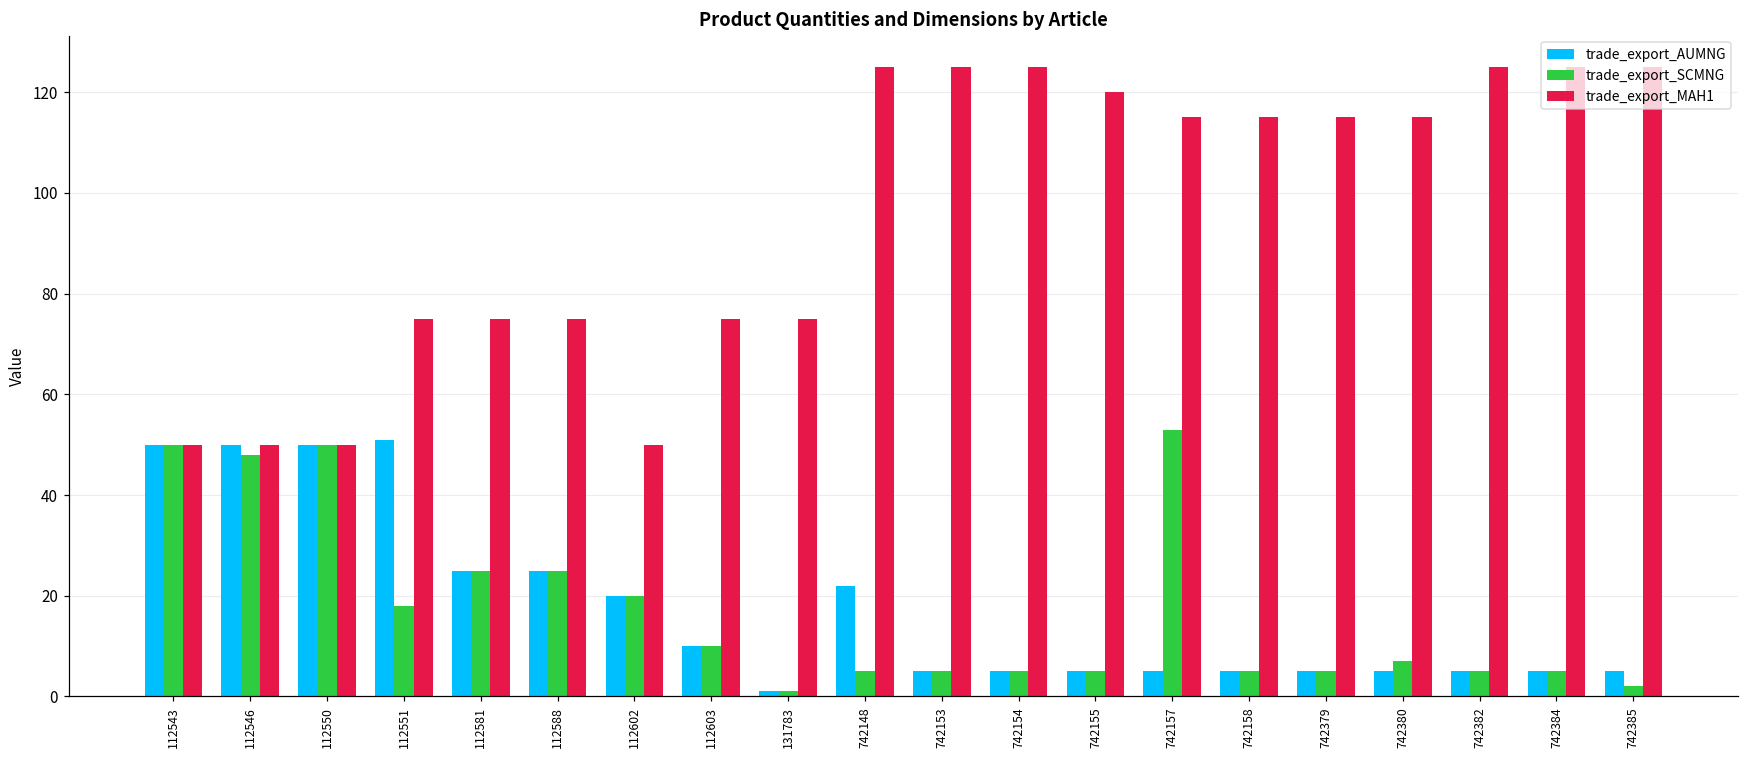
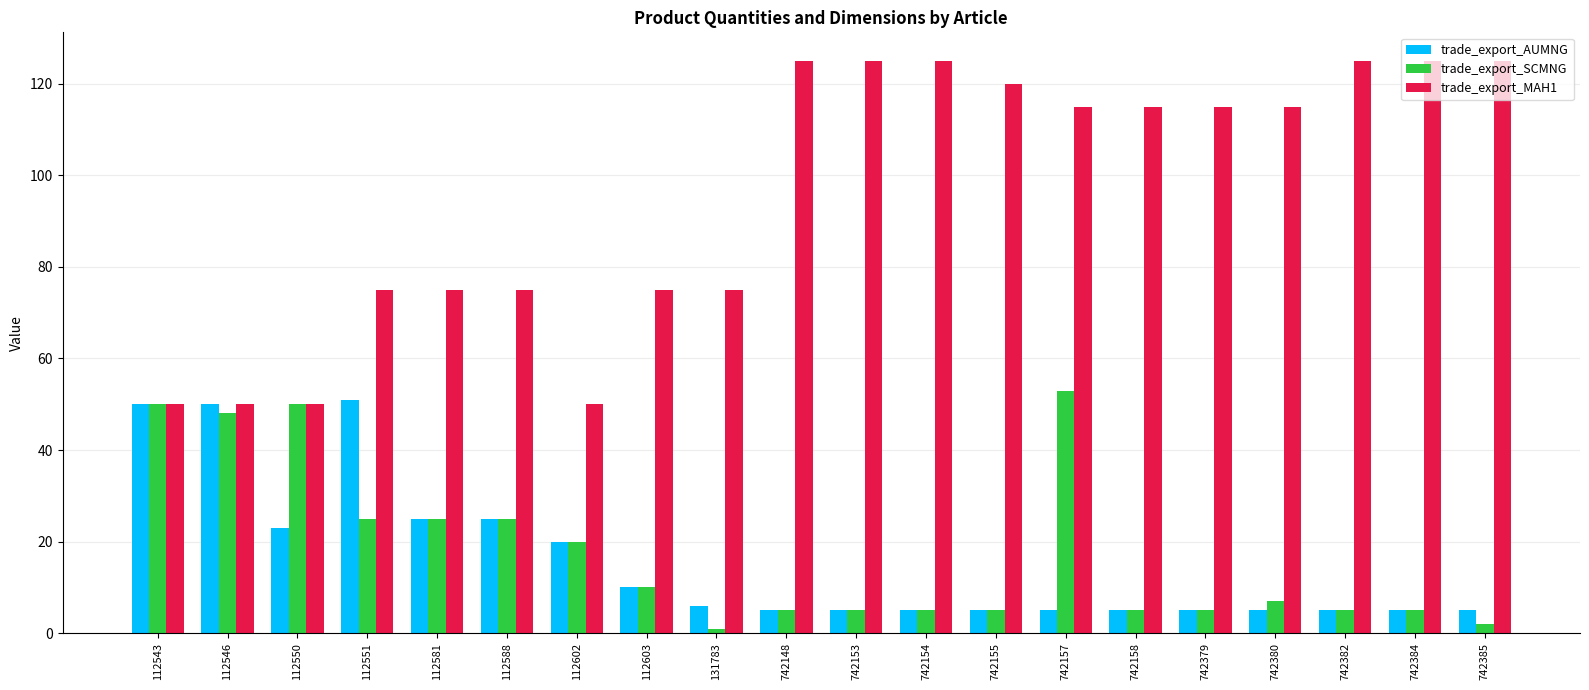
trade_export_AUMNG, 112550: 50 -> 23
trade_export_SCMNG, 112551: 18 -> 25
trade_export_AUMNG, 131783: 1 -> 6
trade_export_AUMNG, 742148: 22 -> 5
